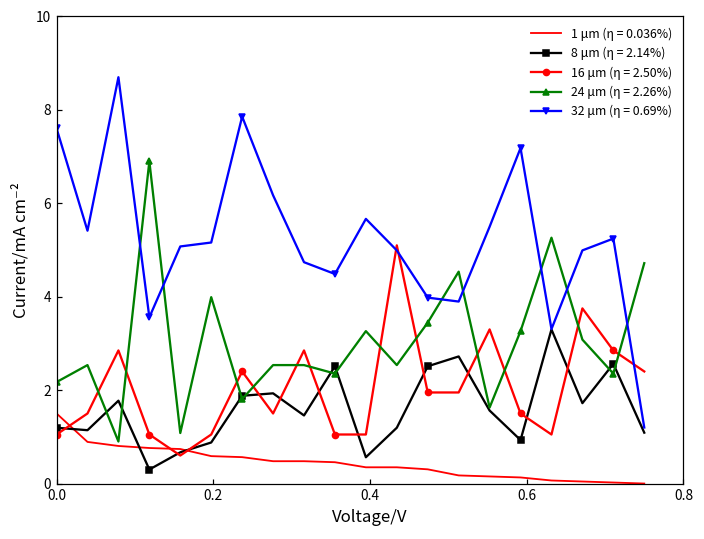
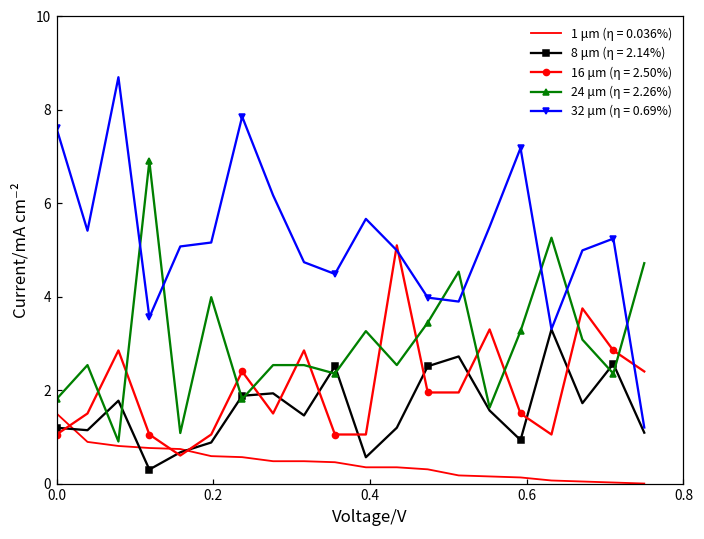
24 μm (η = 2.26%), 0.0: 2.2 -> 1.8
